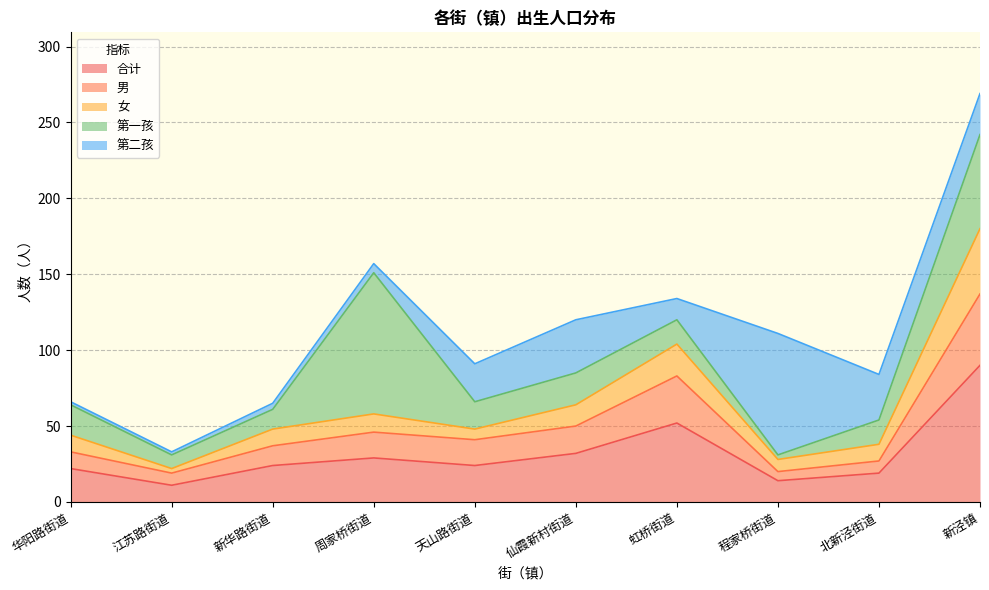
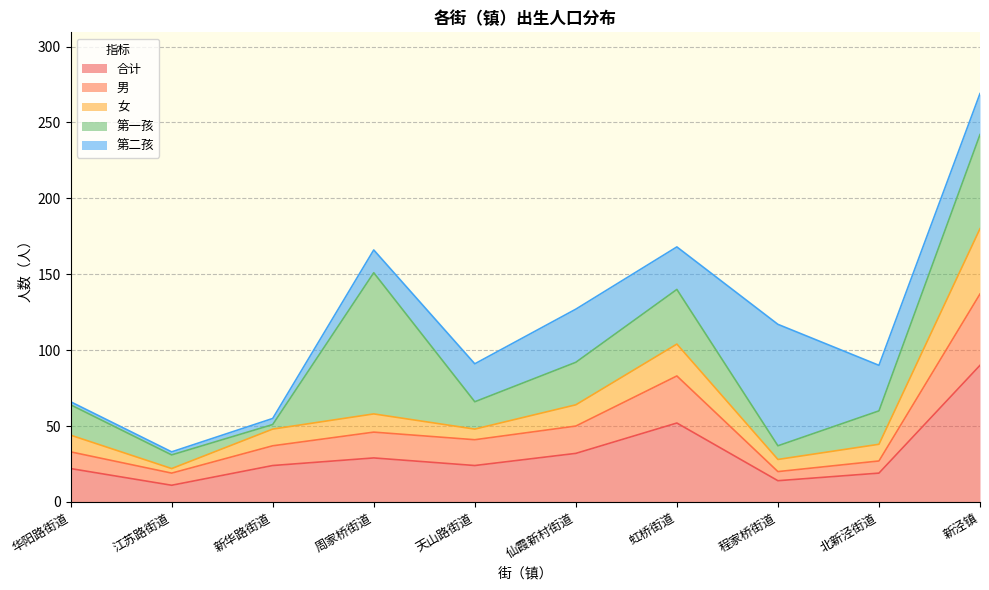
第一孩, 新华路街道: 13 -> 3
第二孩, 周家桥街道: 6 -> 15
第一孩, 仙霞新村街道: 21 -> 28
第一孩, 虹桥街道: 16 -> 36
第二孩, 虹桥街道: 14 -> 28
第一孩, 程家桥街道: 3 -> 9
第一孩, 北新泾街道: 16 -> 22
